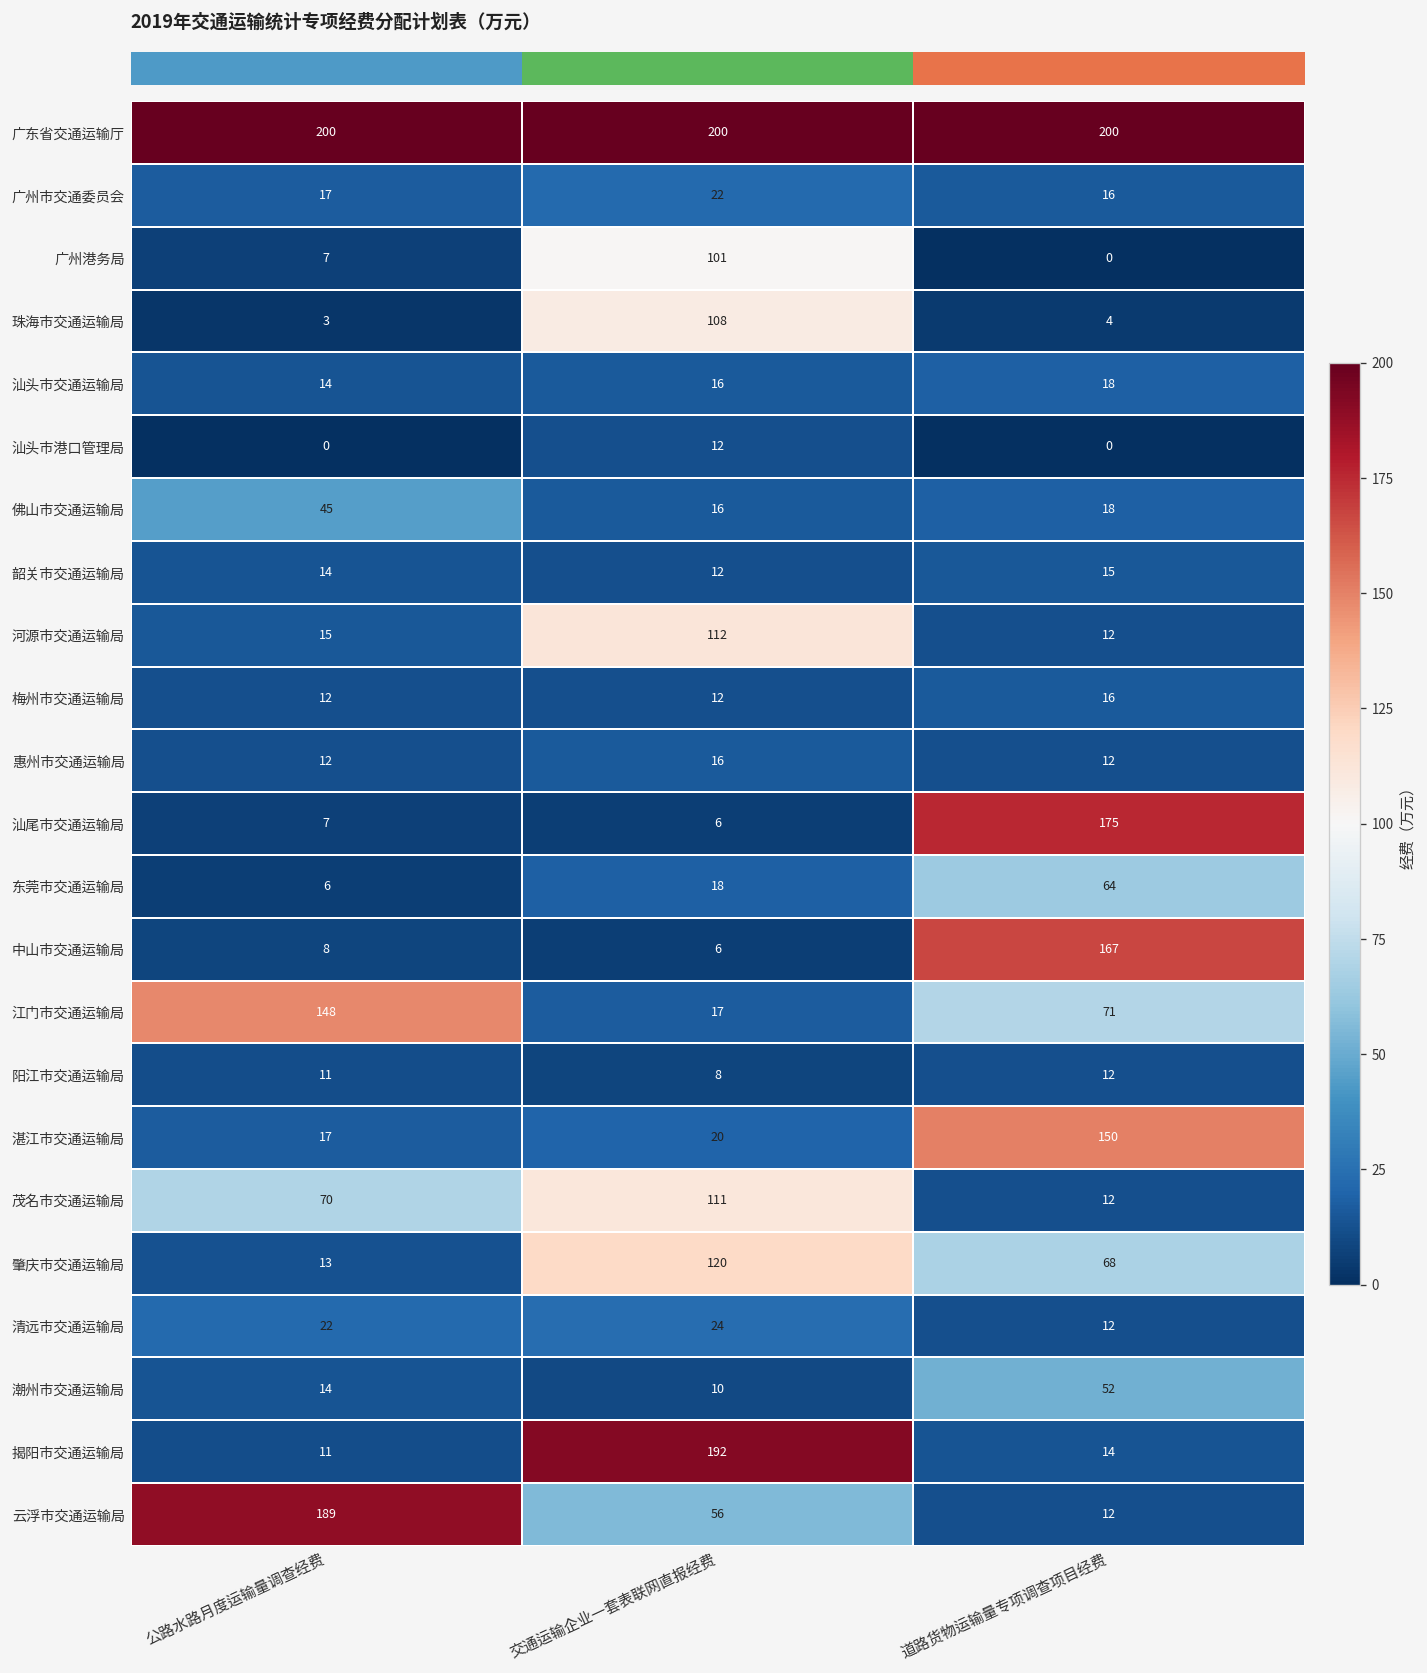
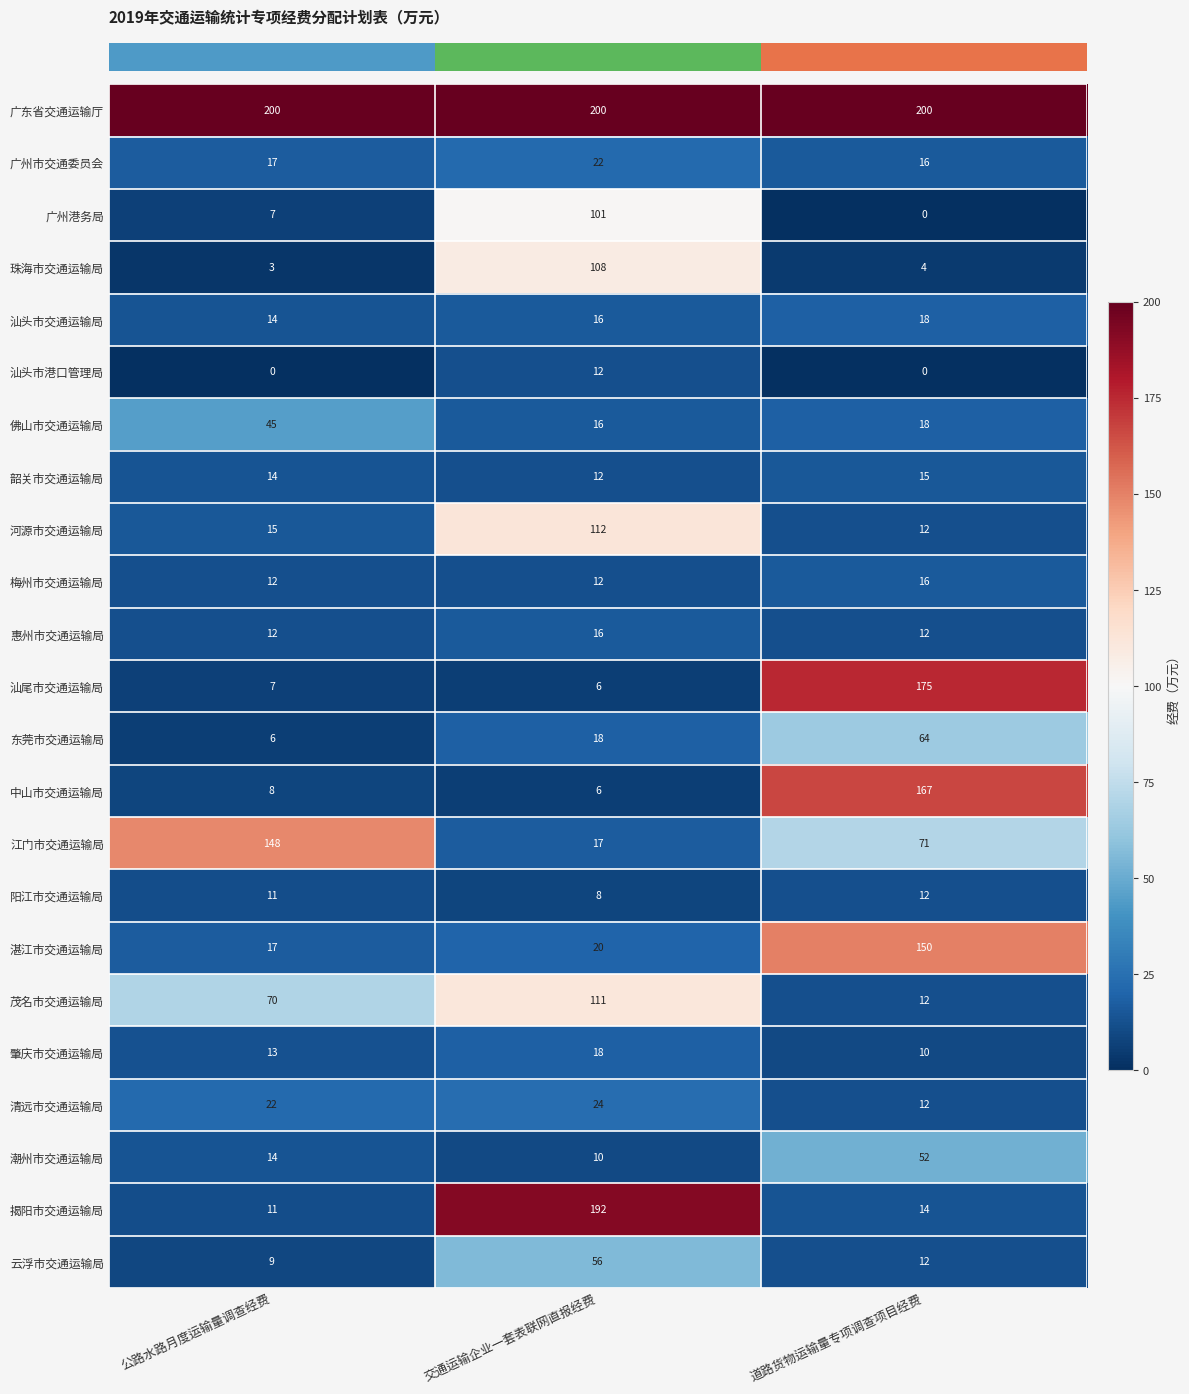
肇庆市交通运输局, 交通运输企业一套表联网直报经费: 120 -> 18
肇庆市交通运输局, 道路货物运输量专项调查项目经费: 68 -> 10
云浮市交通运输局, 公路水路月度运输量调查经费: 189 -> 9
